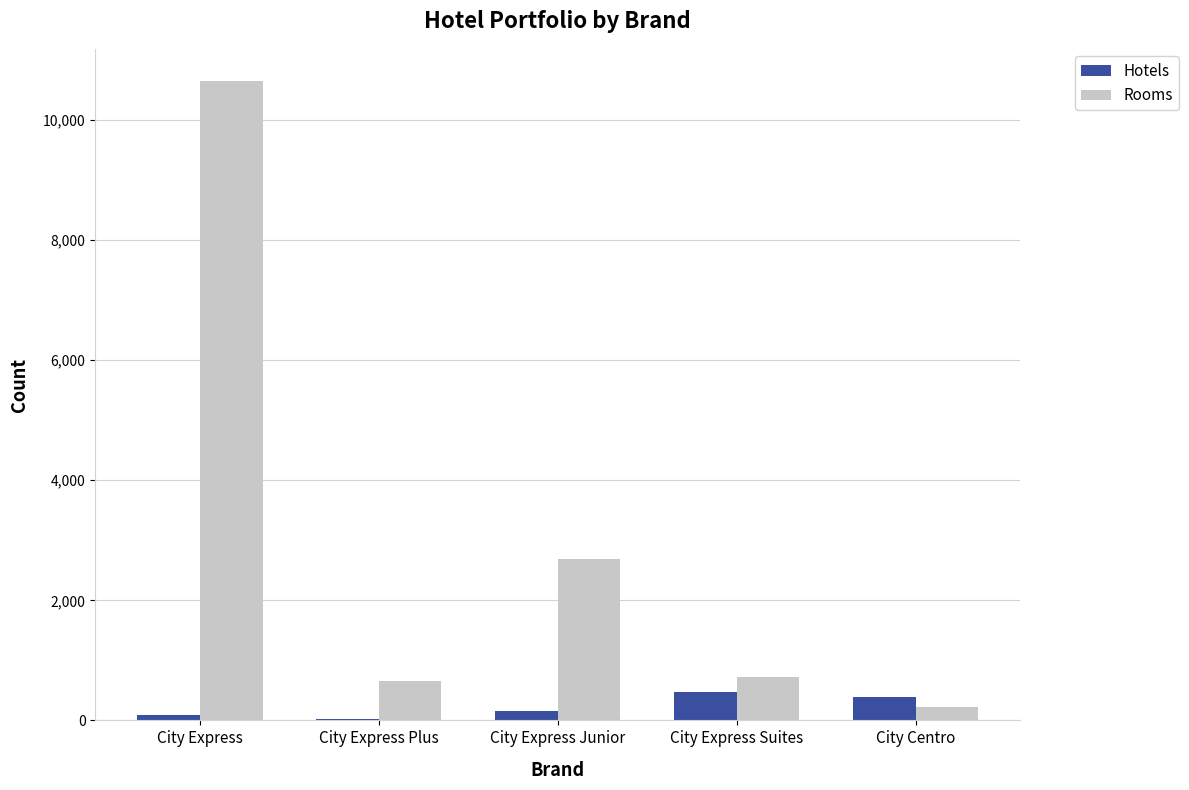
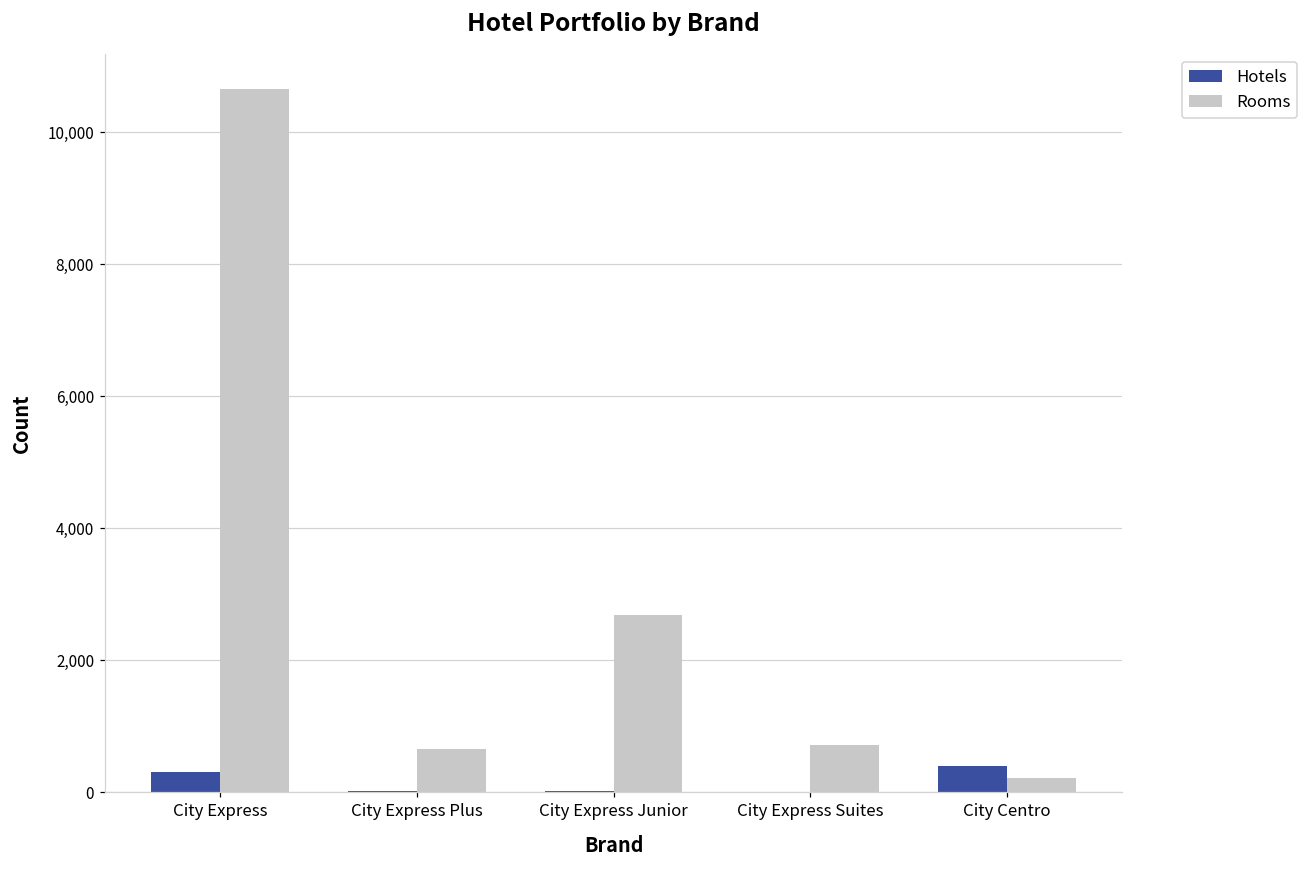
Hotels, City Express: 100 -> 300
Hotels, City Express Junior: 200 -> 0
Hotels, City Express Suites: 500 -> 0
